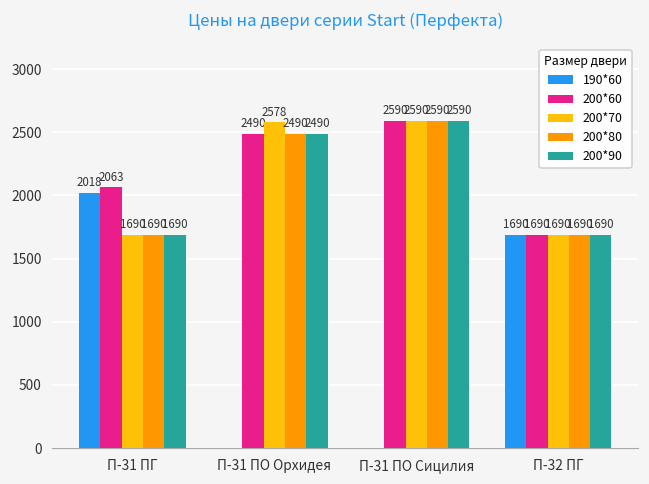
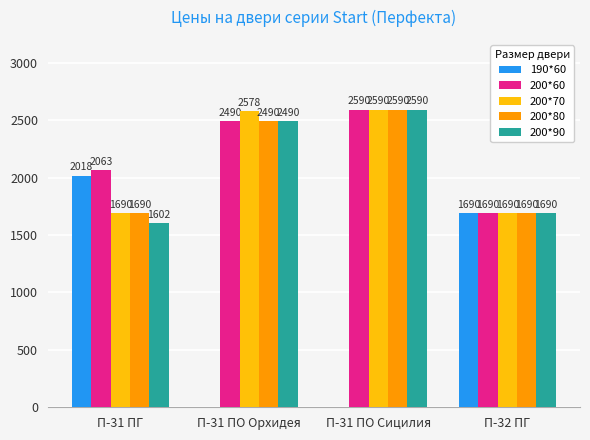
200*90, П-31 ПГ: 1690 -> 1602
